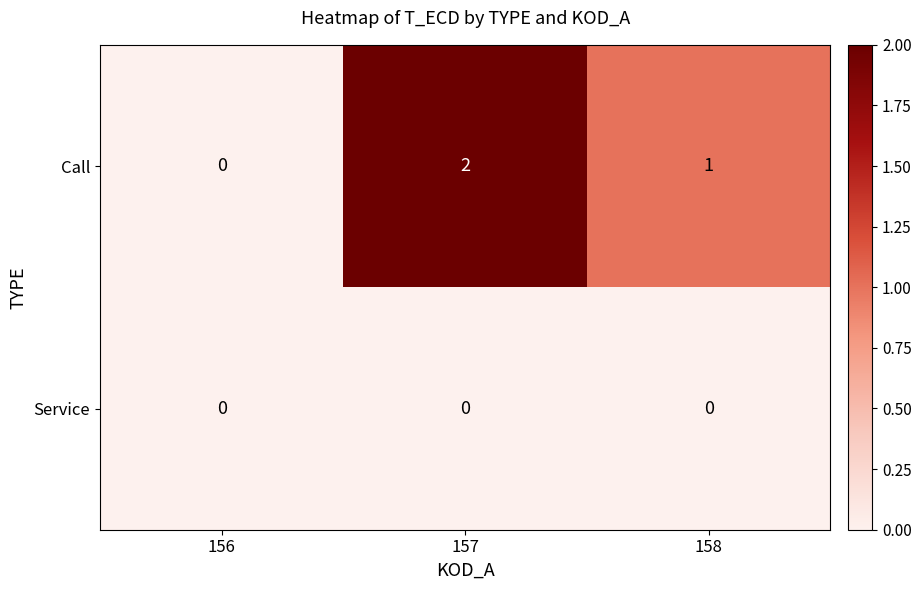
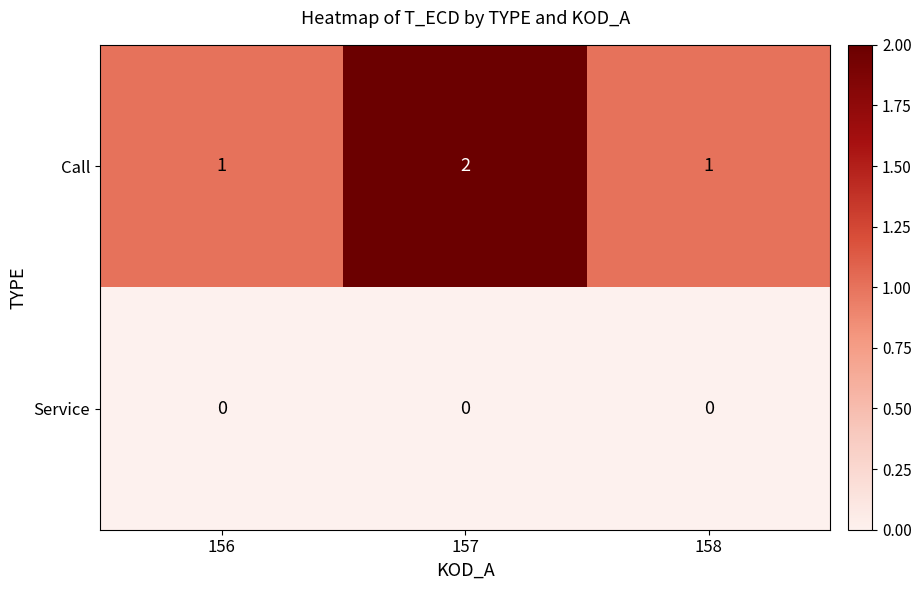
Call, 156: 0 -> 1
